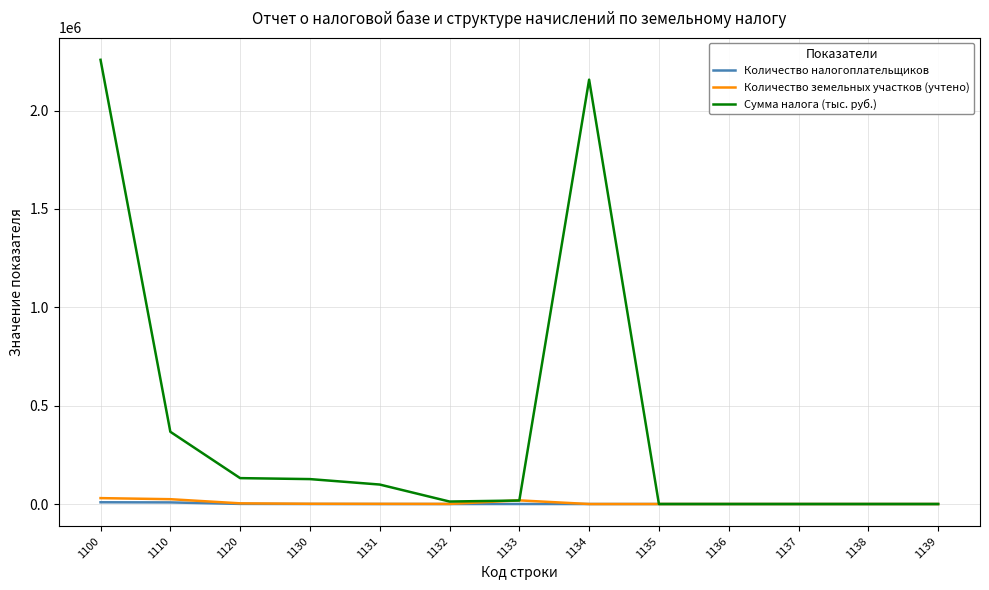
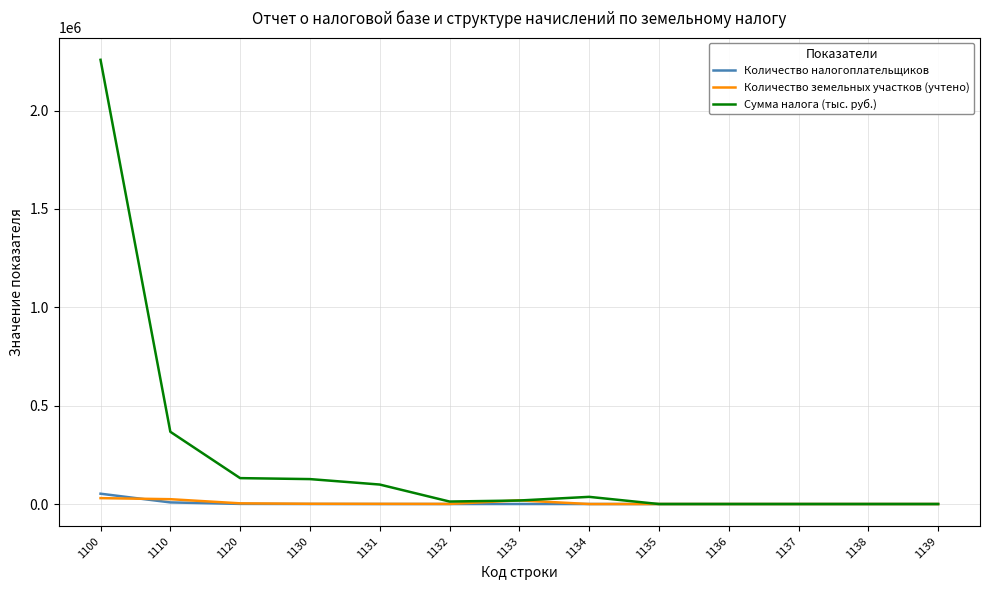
Количество налогоплательщиков, 1100: 10000 -> 50000
Сумма налога (тыс. руб.), 1134: 2160000 -> 40000
